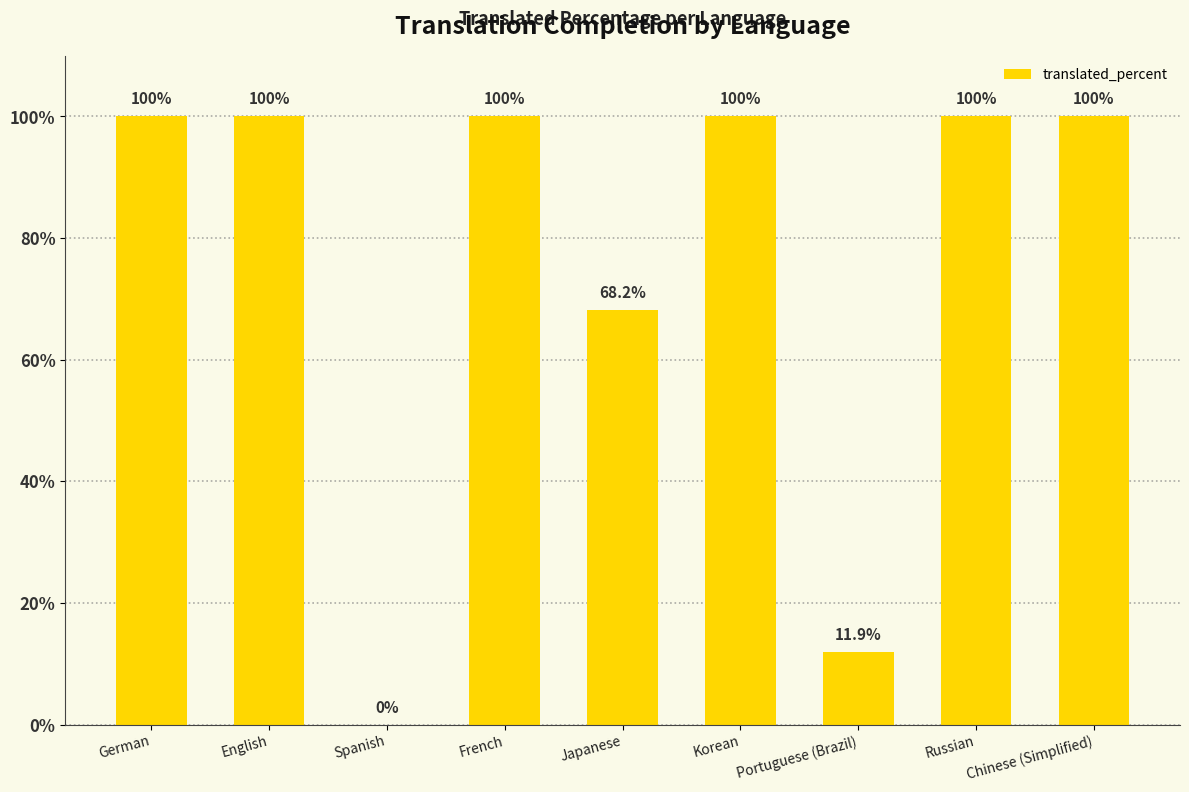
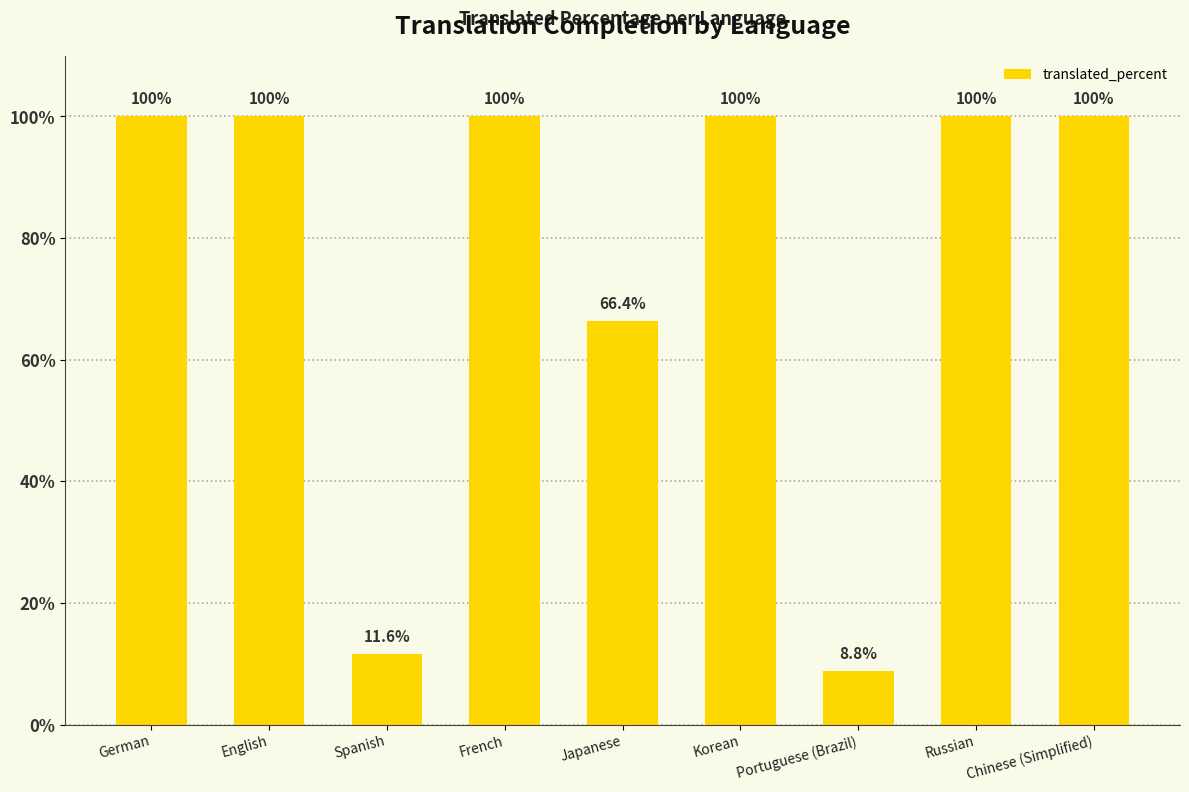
Spanish: 0% -> 11.6%
Japanese: 68.2% -> 66.4%
Portuguese (Brazil): 11.9% -> 8.8%
